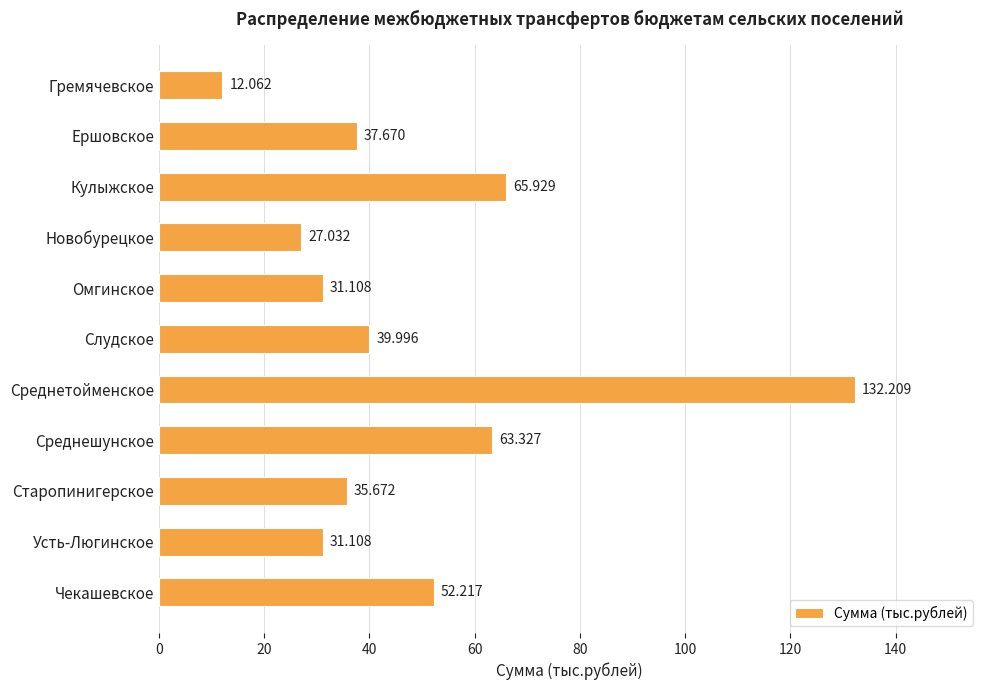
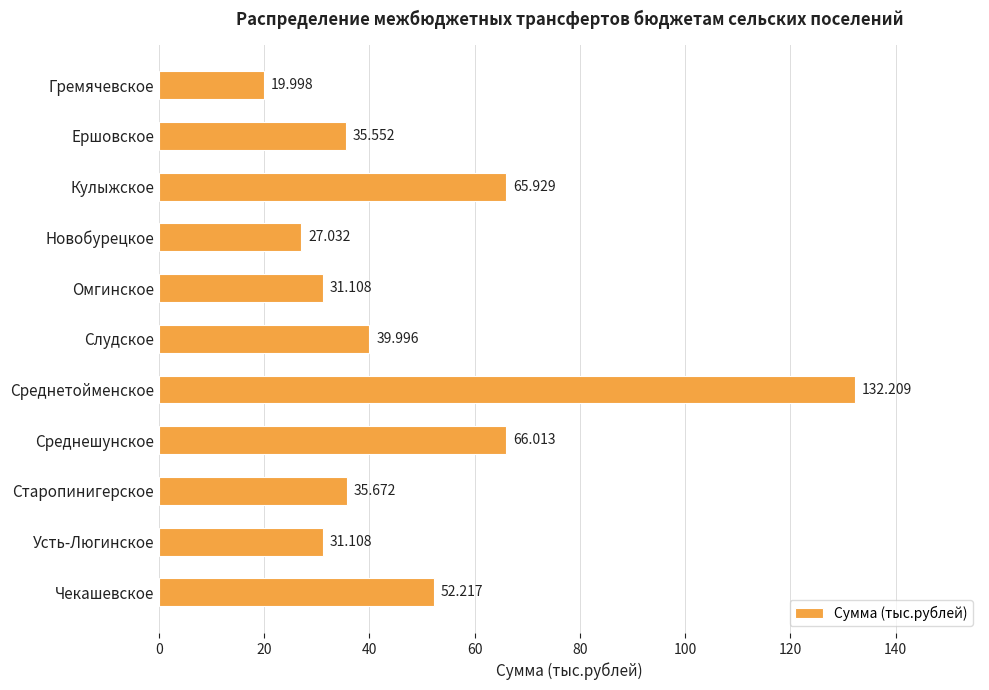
Гремячевское: 12.062 -> 19.998
Ершовское: 37.670 -> 35.552
Среднешунское: 63.327 -> 66.013
